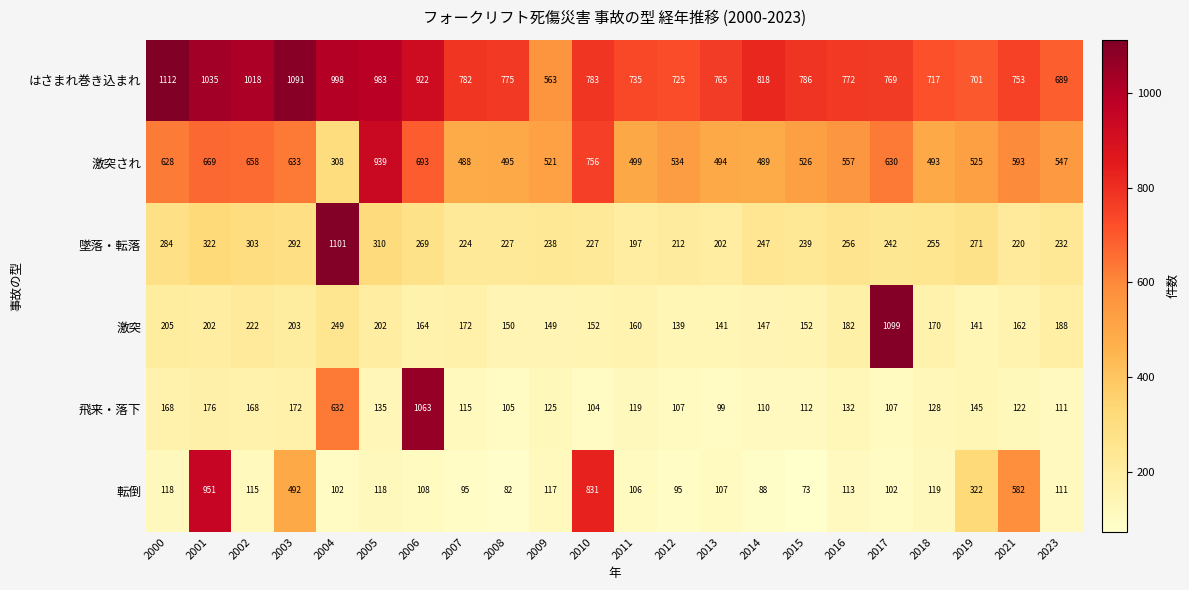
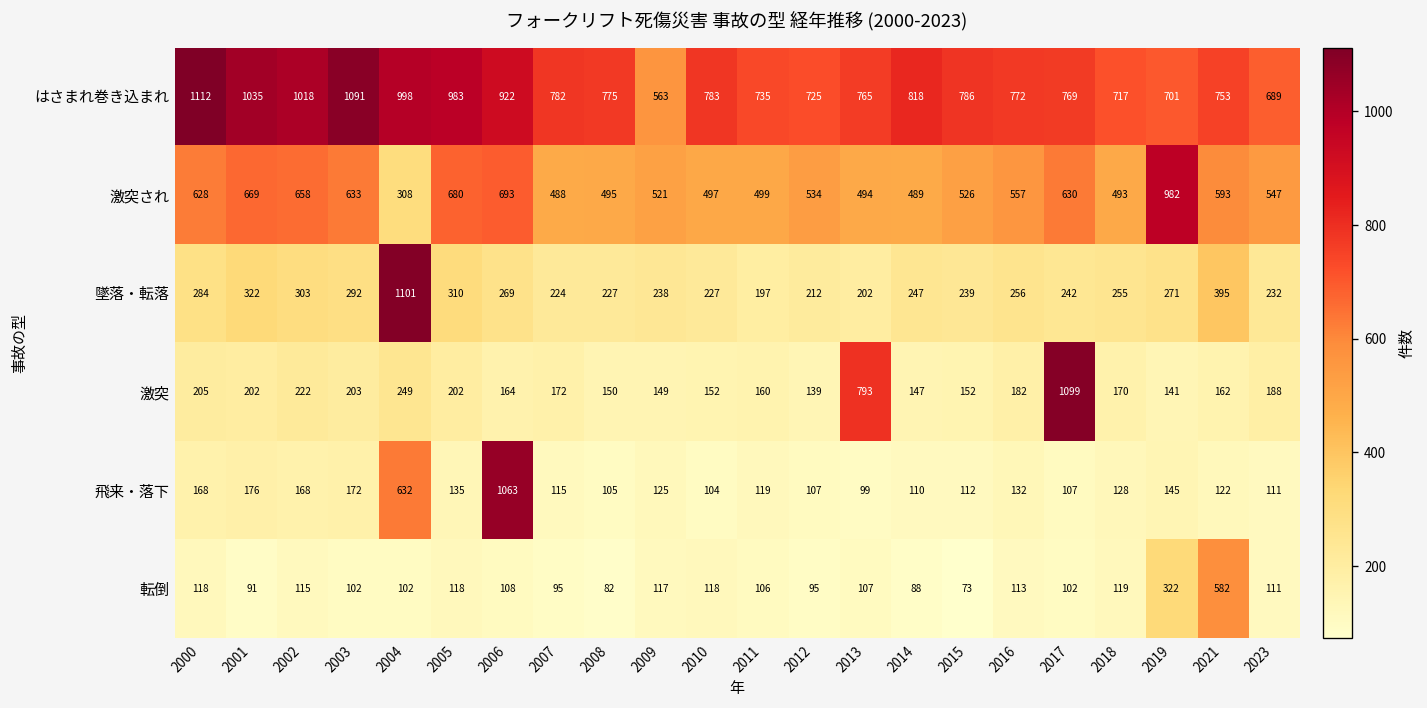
激突され, 2005: 939 -> 680
激突され, 2010: 756 -> 497
激突され, 2019: 525 -> 982
墜落・転落, 2021: 220 -> 395
激突, 2013: 141 -> 793
転倒, 2001: 951 -> 91
転倒, 2003: 492 -> 102
転倒, 2010: 831 -> 118
